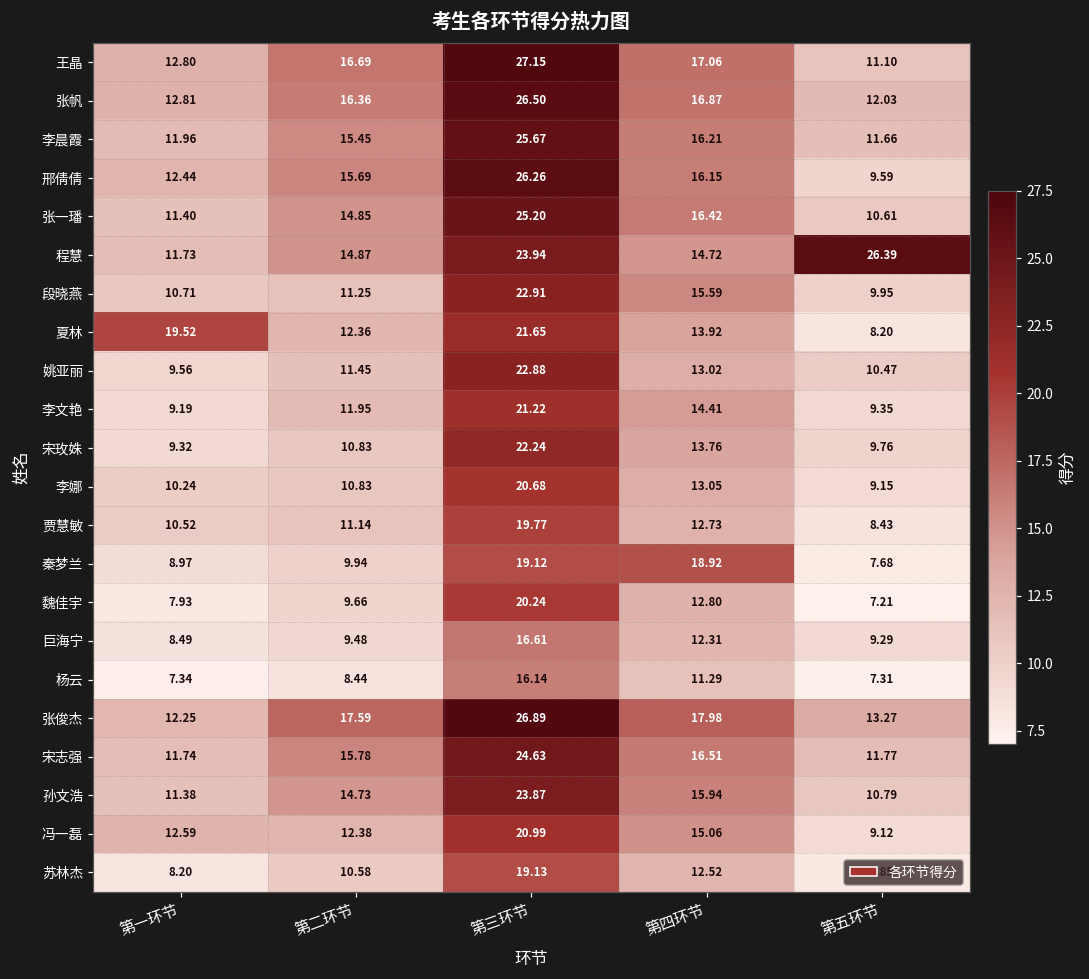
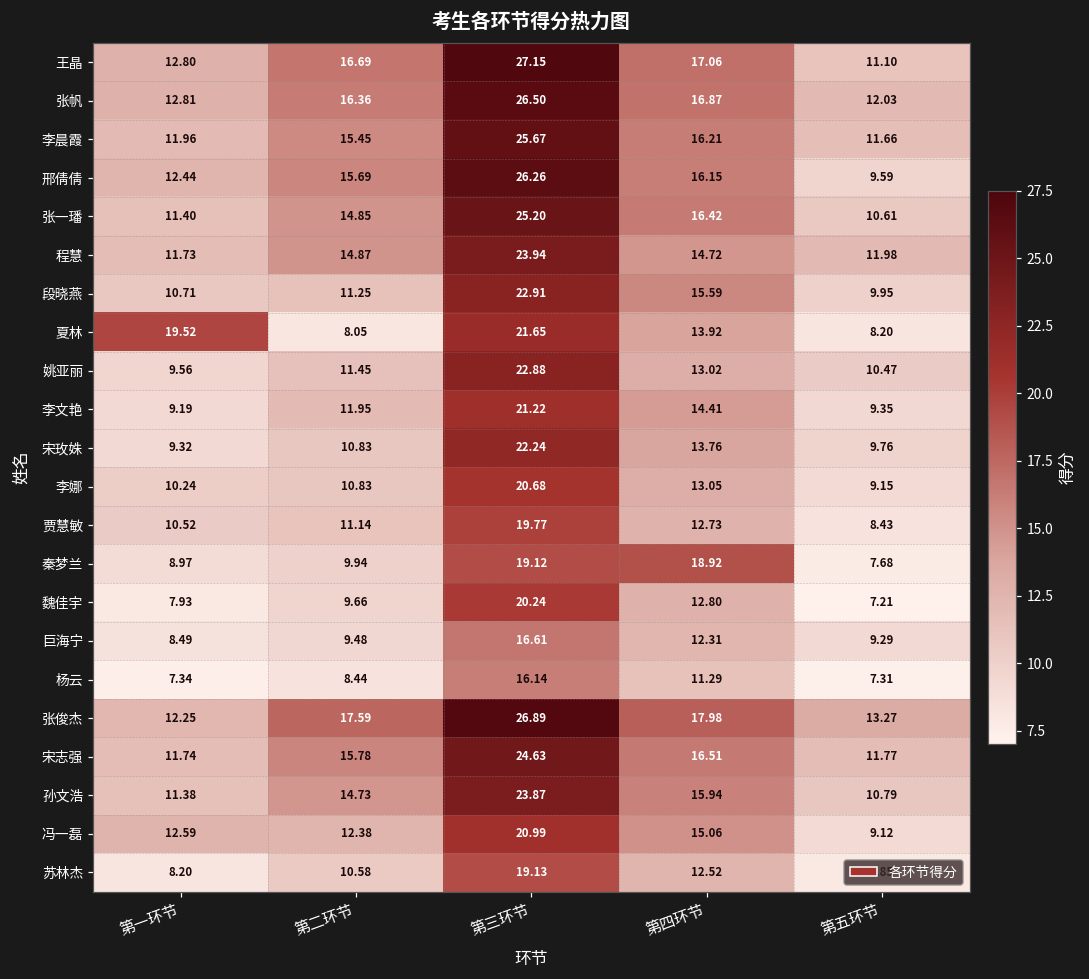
程慧, 第五环节: 26.39 -> 11.98
夏林, 第二环节: 12.36 -> 8.05
